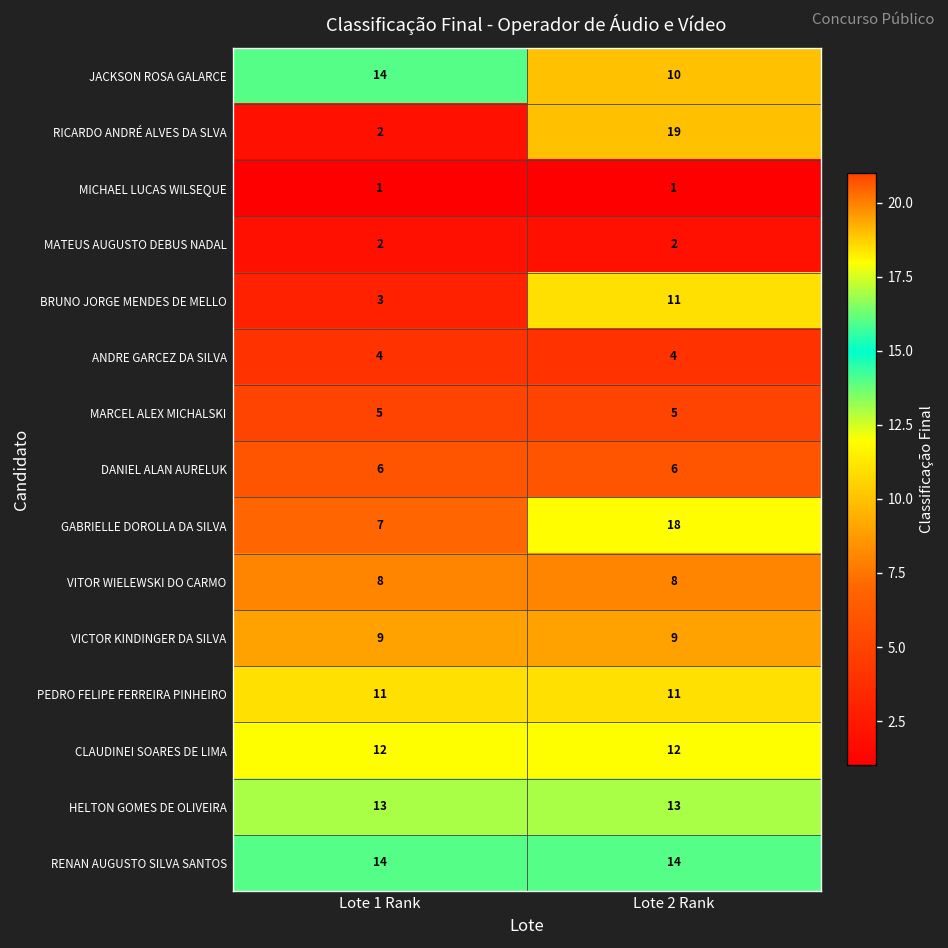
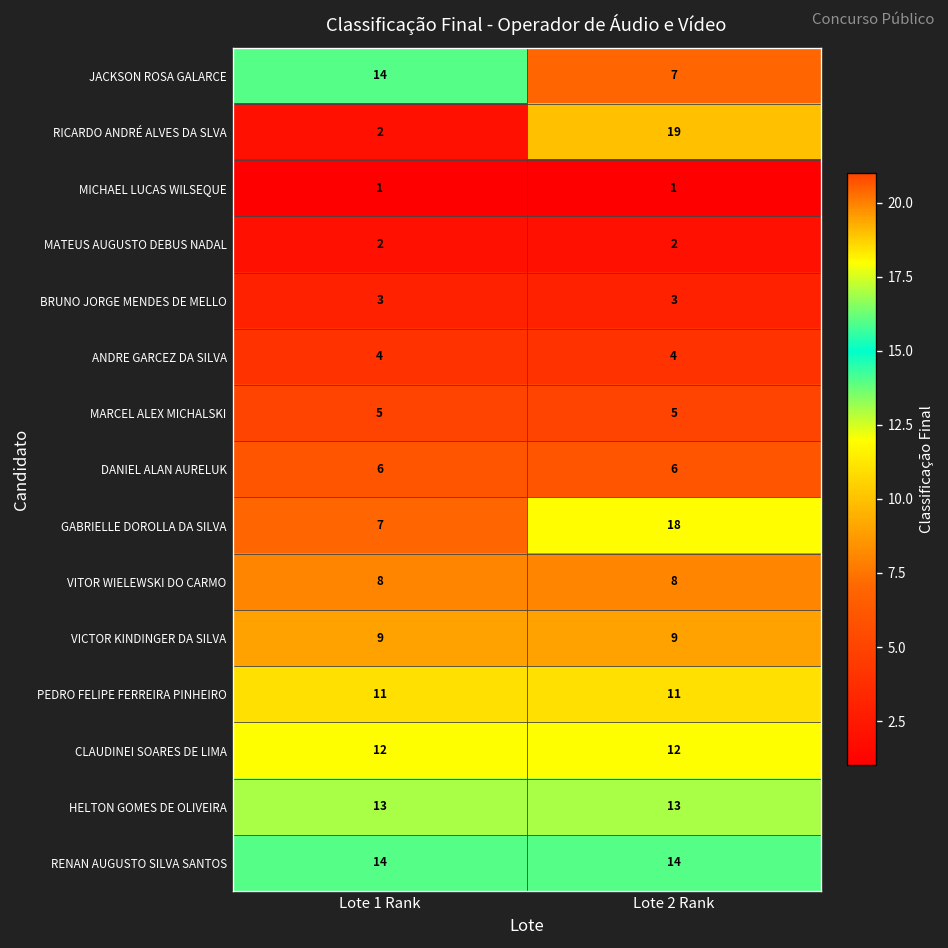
JACKSON ROSA GALARCE, Lote 2 Rank: 10 -> 7
BRUNO JORGE MENDES DE MELLO, Lote 2 Rank: 11 -> 3
